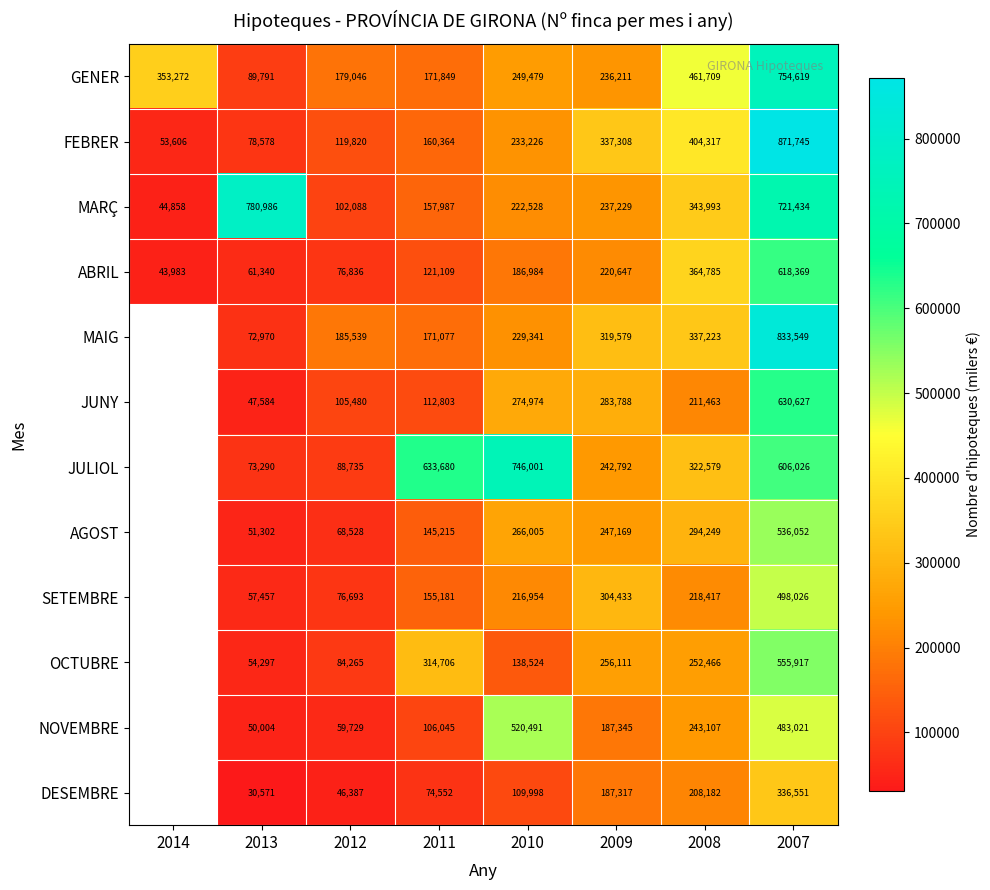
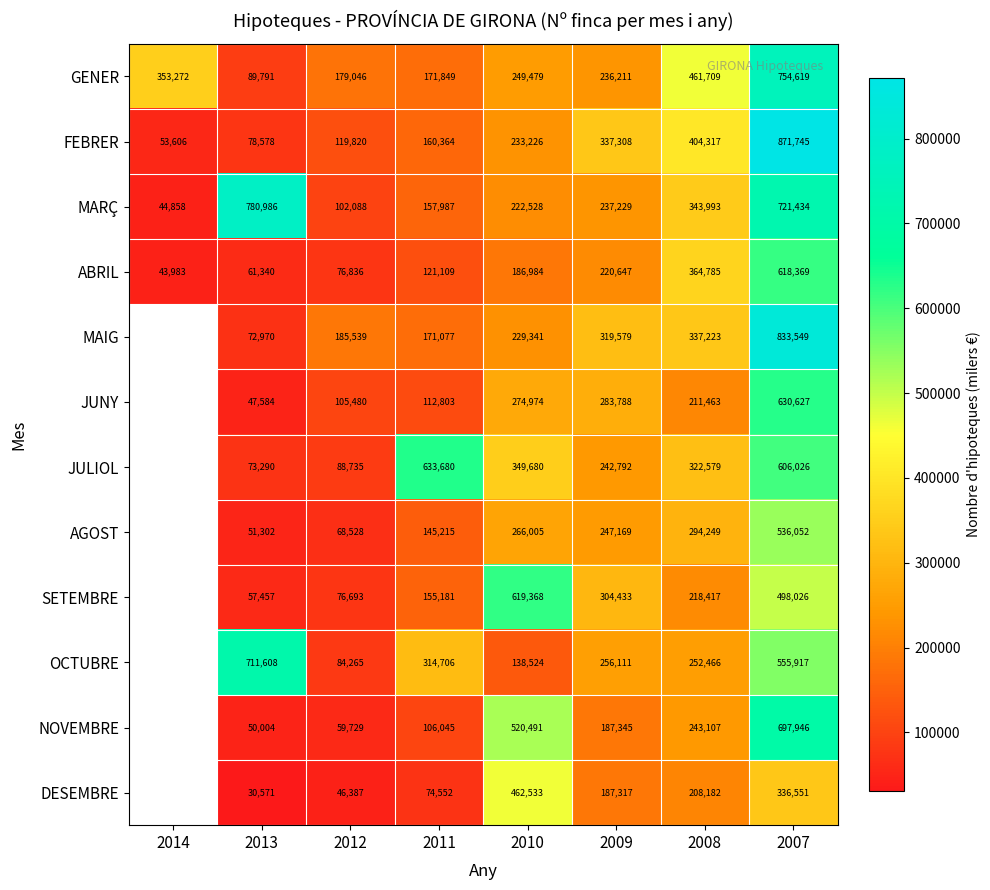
JULIOL, 2010: 746,001 -> 349,680
SETEMBRE, 2010: 216,954 -> 619,368
OCTUBRE, 2013: 54,297 -> 711,608
NOVEMBRE, 2007: 483,021 -> 697,946
DESEMBRE, 2010: 109,998 -> 462,533
